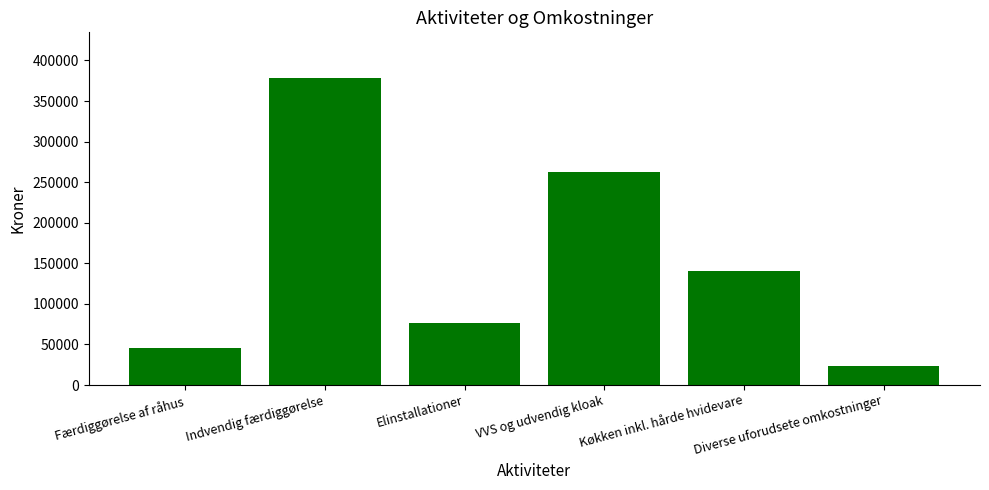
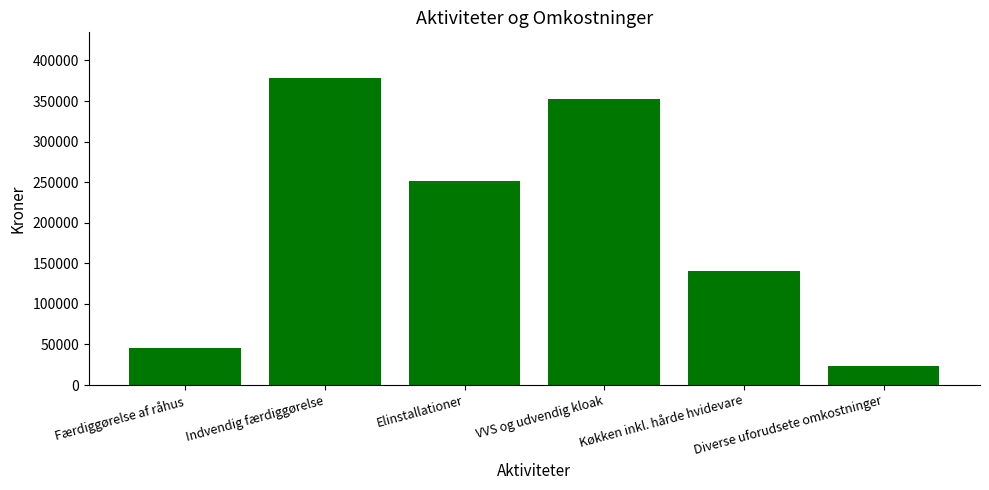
Elinstallationer: 80000 -> 250000
VVS og udvendig kloak: 260000 -> 350000
